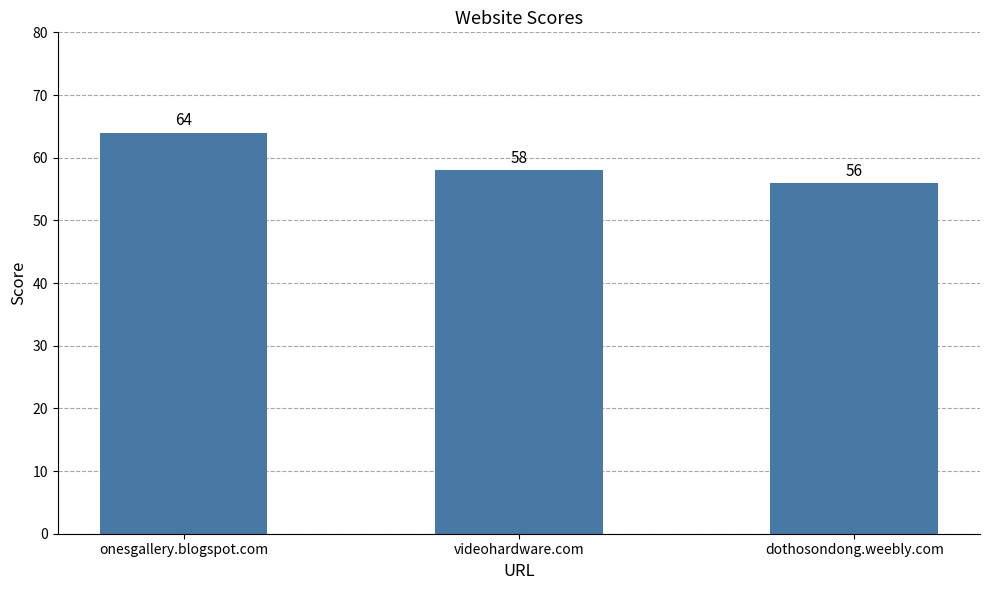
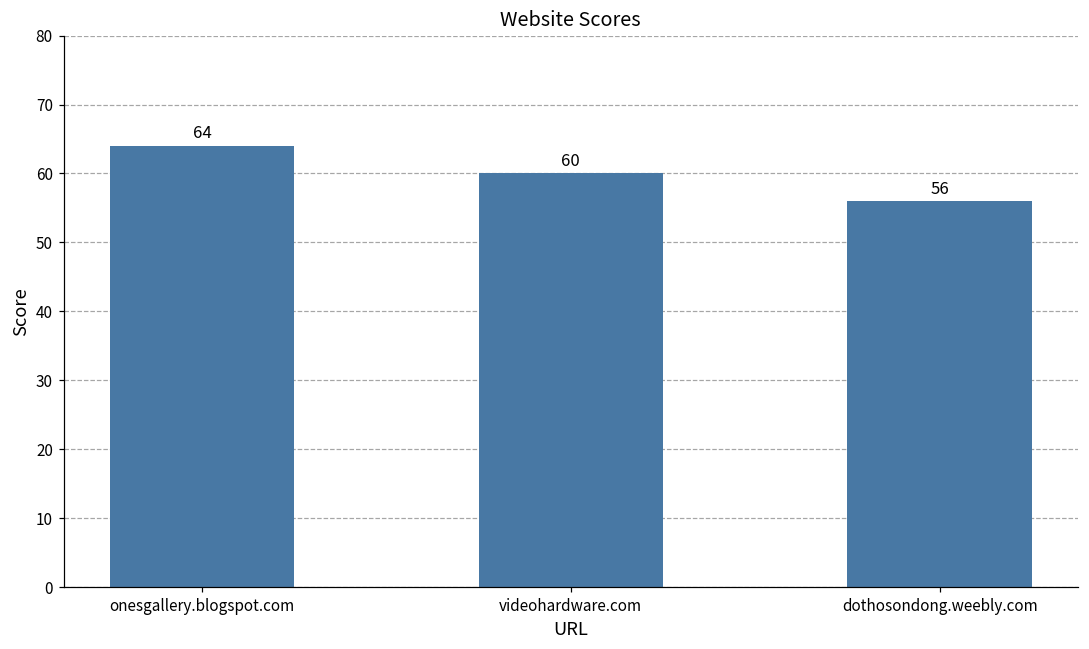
videohardware.com: 58 -> 60
